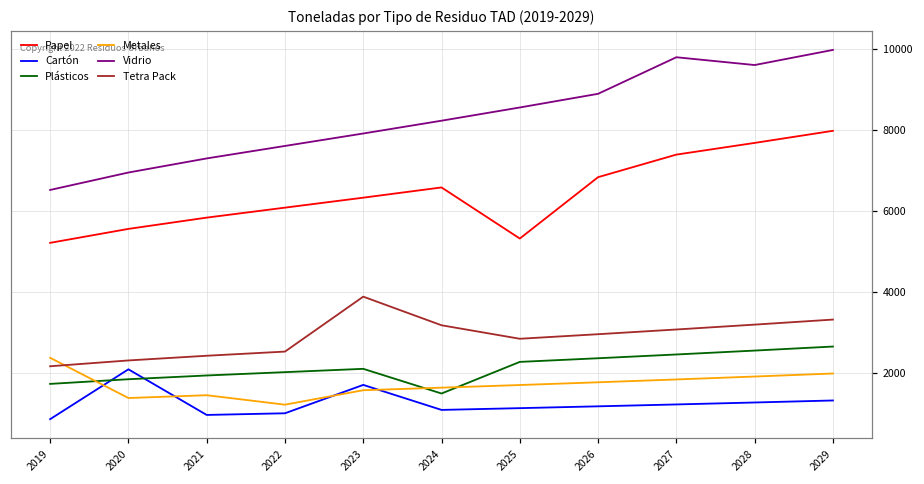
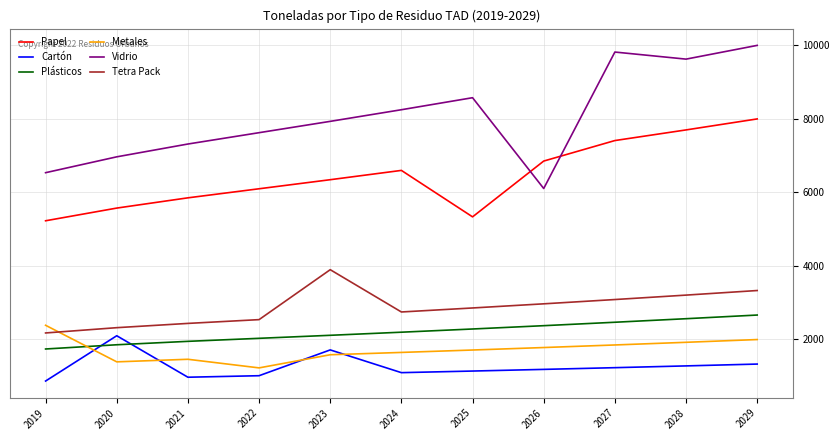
Plásticos, 2024: 1500 -> 2200
Tetra Pack, 2024: 3200 -> 2700
Vidrio, 2026: 8900 -> 6100
